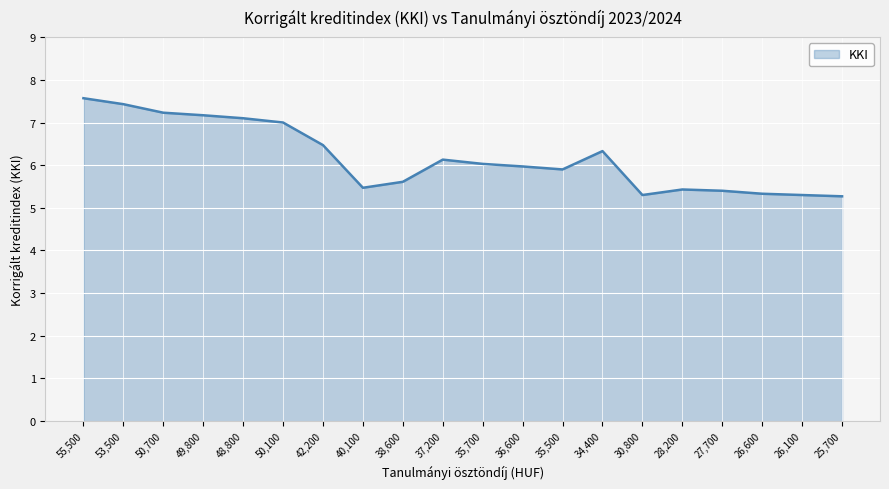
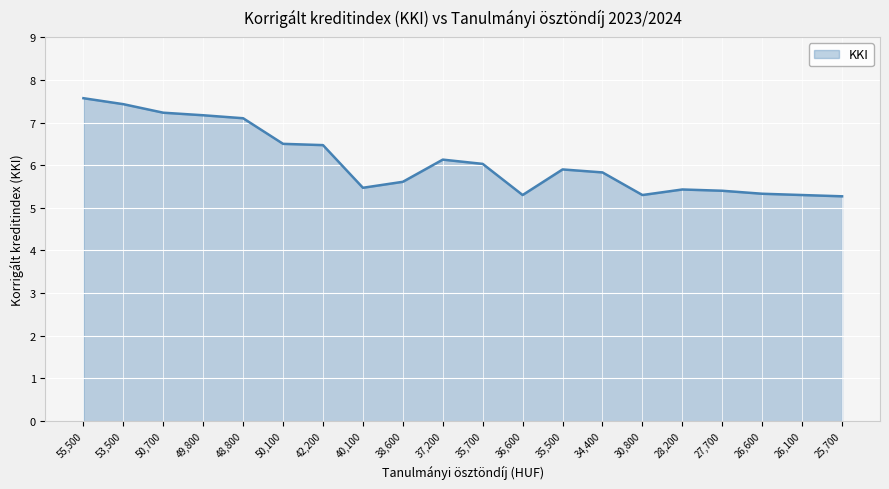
50,100: 7.0 -> 6.5
36,600: 6.0 -> 5.3
34,400: 6.3 -> 5.8
